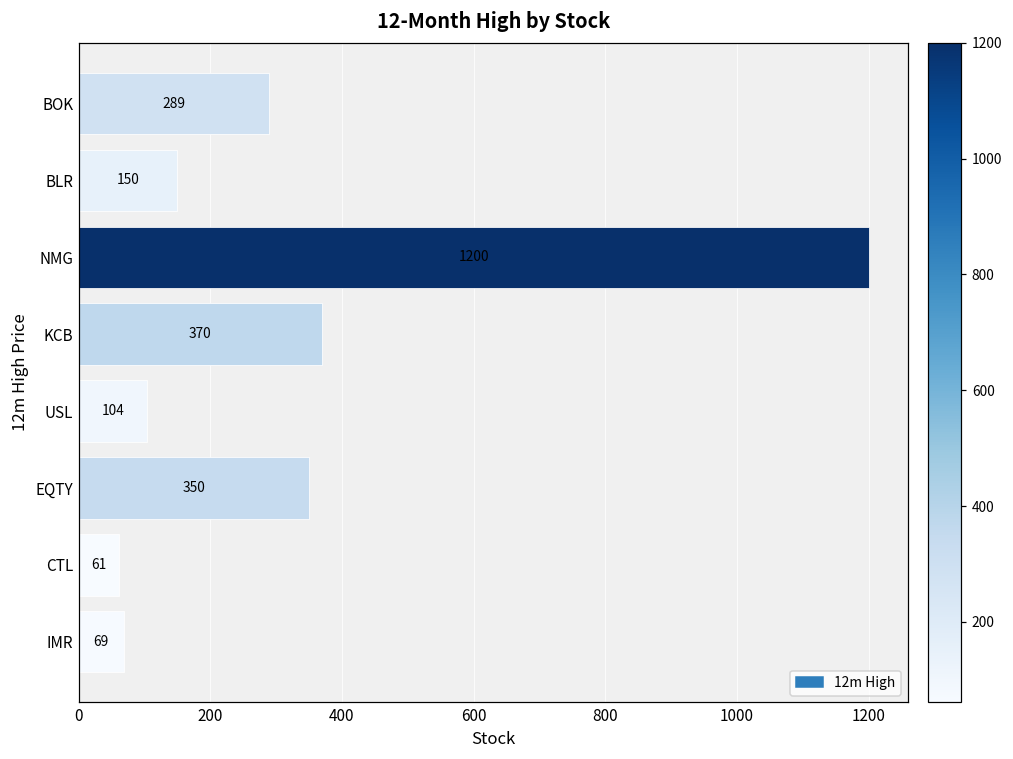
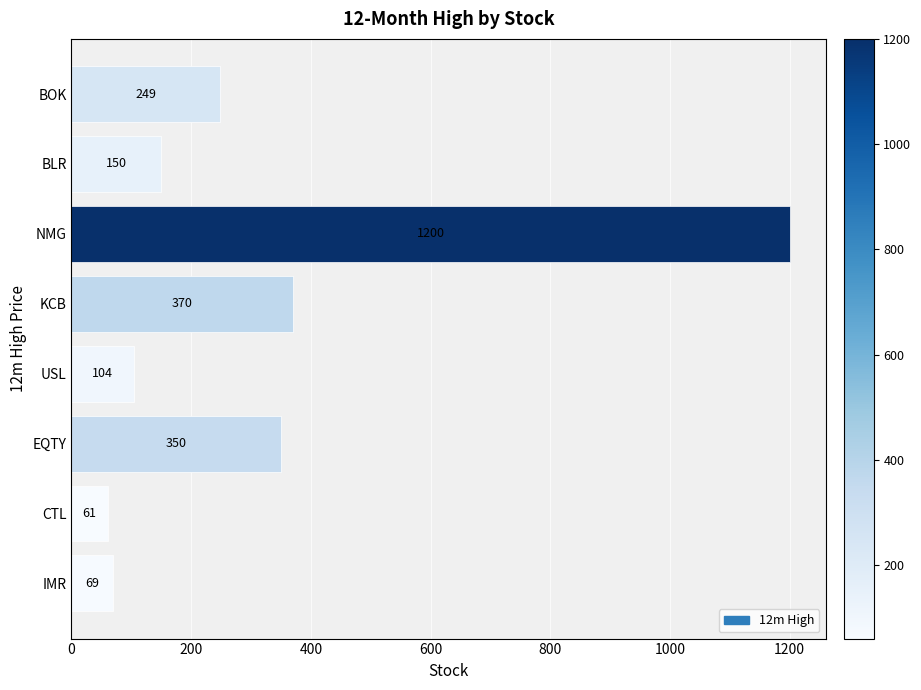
BOK: 289 -> 249
